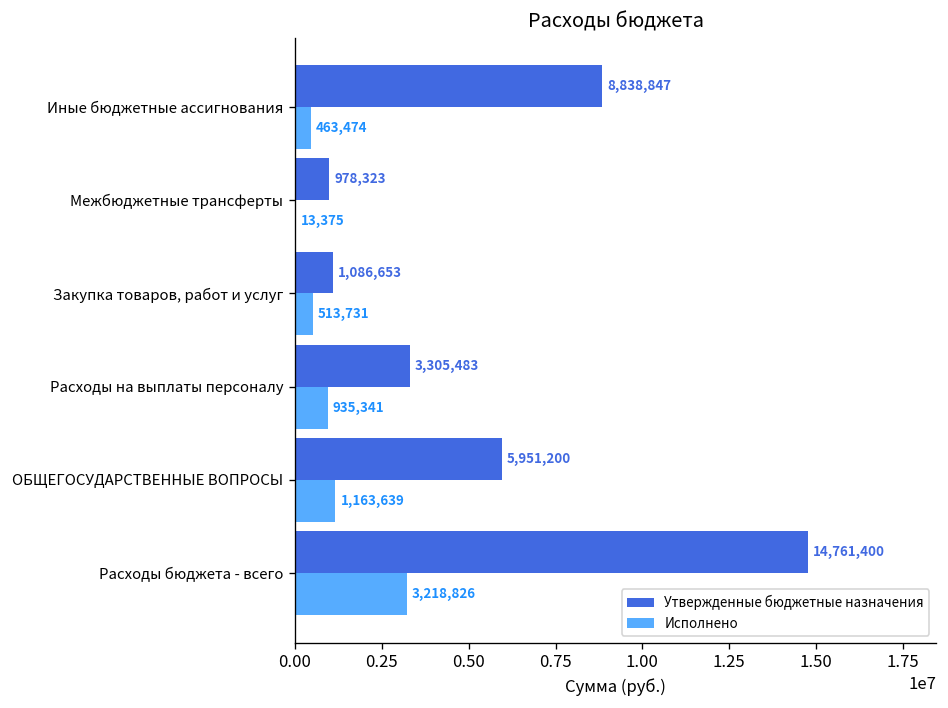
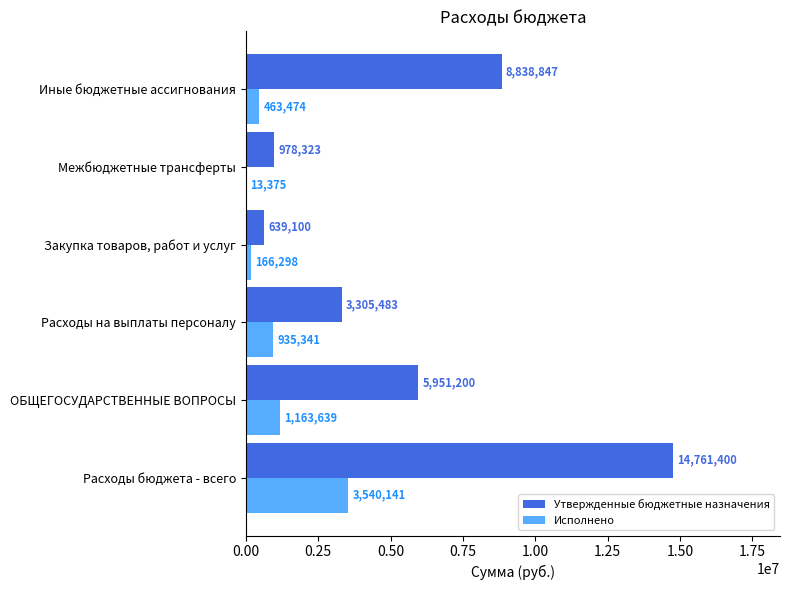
Утвержденные бюджетные назначения, Закупка товаров, работ и услуг: 1,086,653 -> 639,100
Исполнено, Закупка товаров, работ и услуг: 513,731 -> 166,298
Исполнено, Расходы бюджета - всего: 3,218,826 -> 3,540,141
